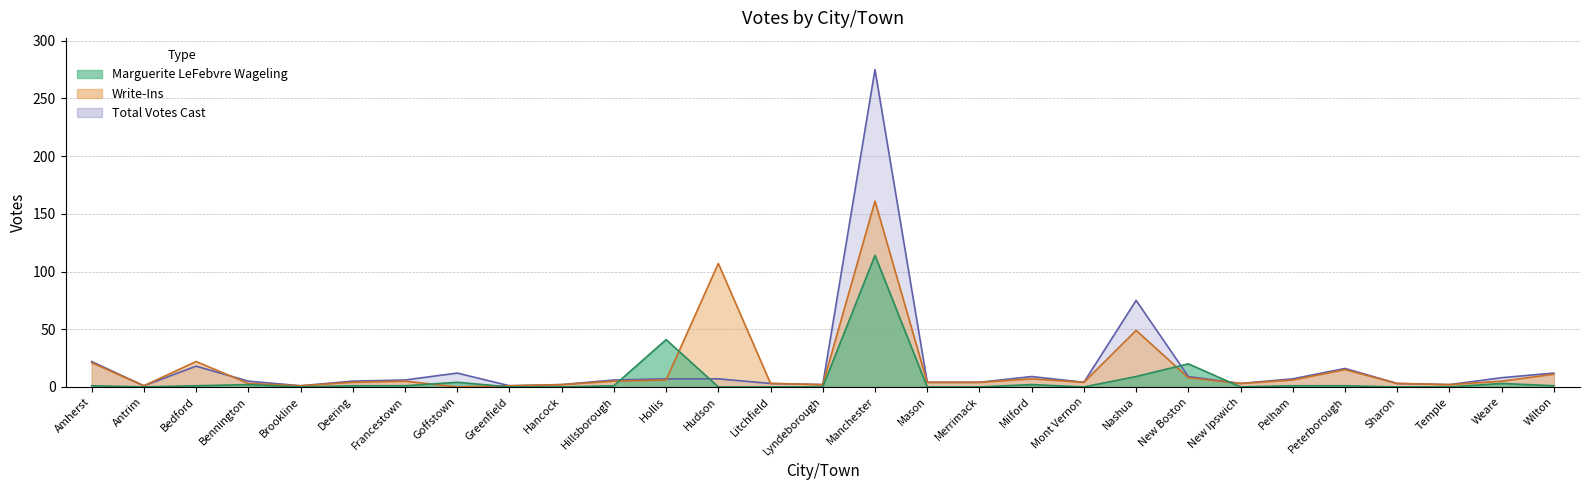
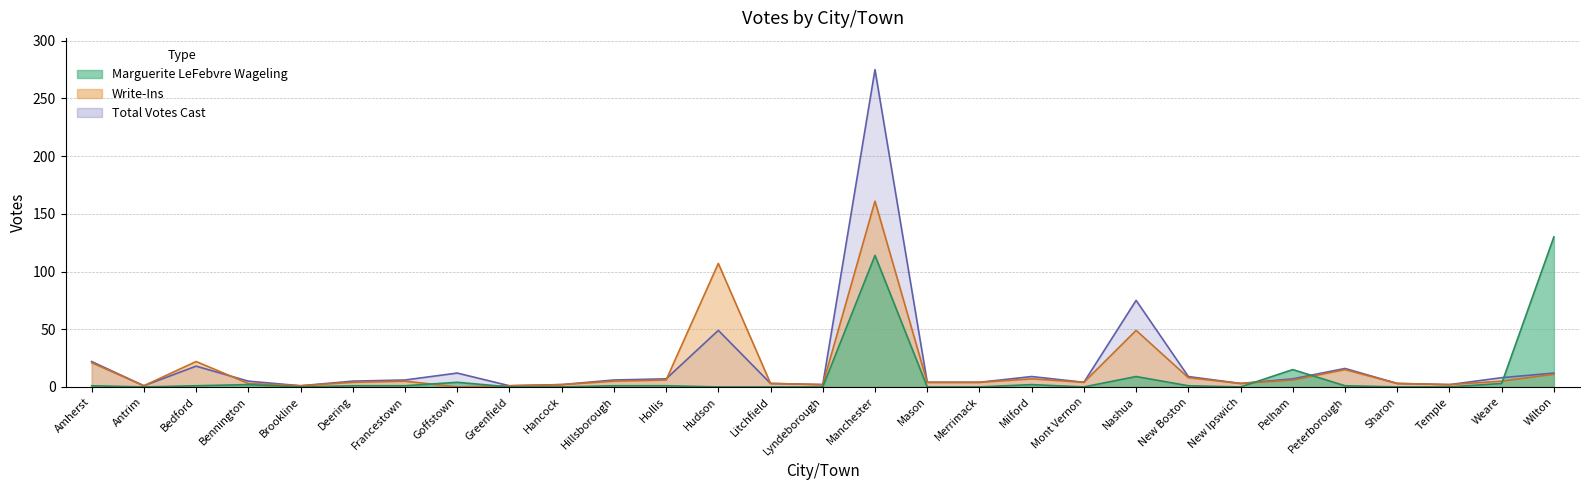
Marguerite LeFebvre Wageling, Hollis: 41 -> 1
Total Votes Cast, Hudson: 7 -> 49
Marguerite LeFebvre Wageling, New Boston: 20 -> 1
Marguerite LeFebvre Wageling, Pelham: 1 -> 15
Marguerite LeFebvre Wageling, Wilton: 1 -> 130
